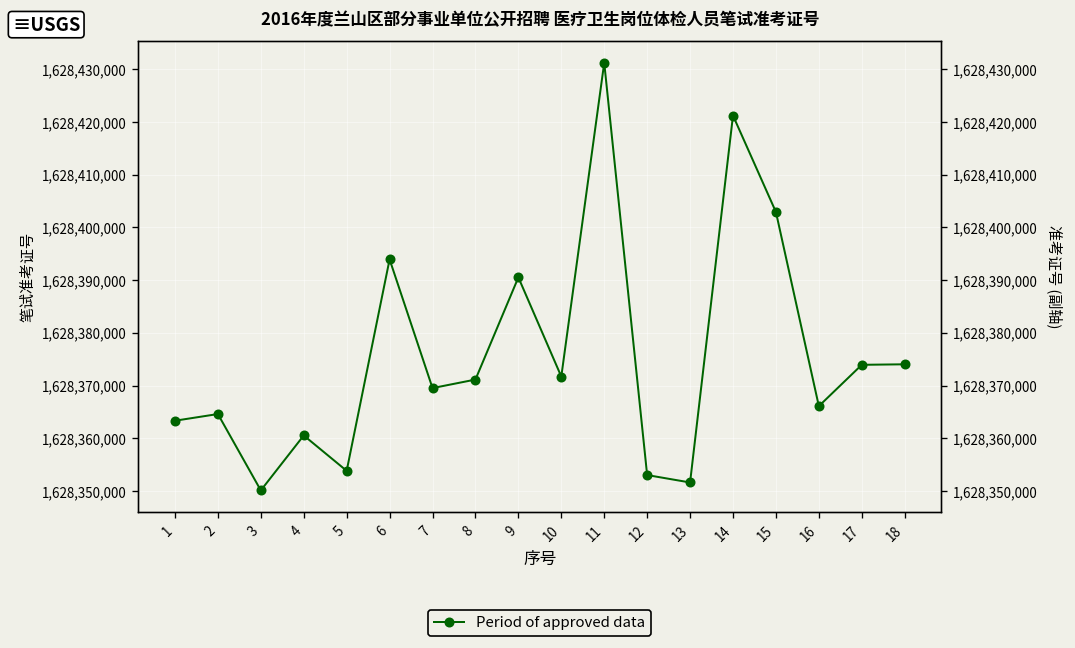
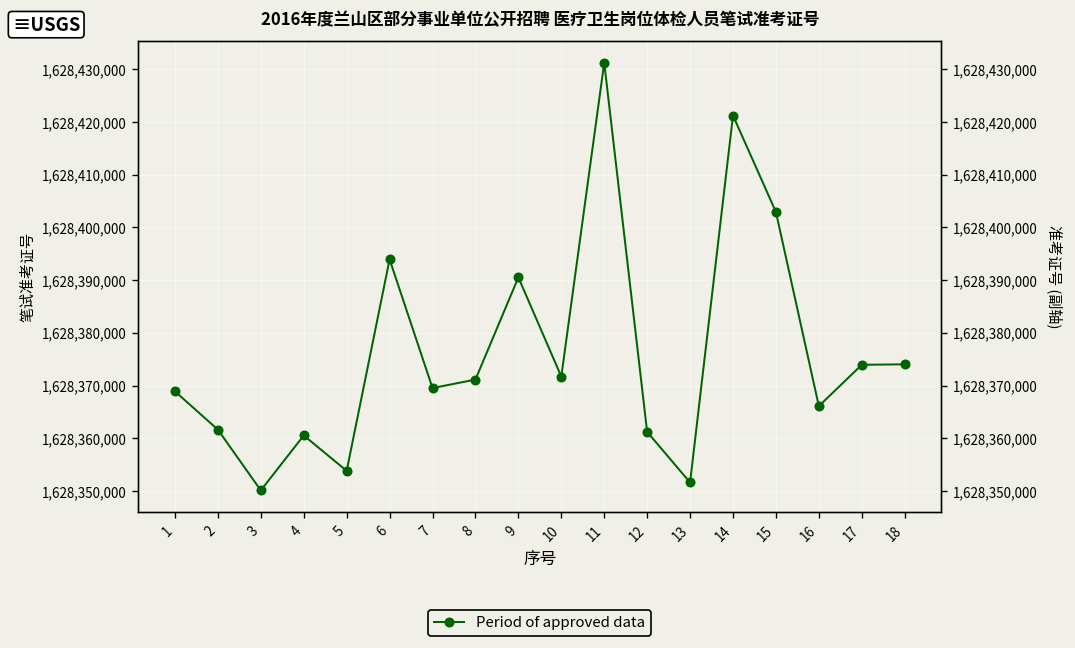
1: 1,628,363,000 -> 1,628,369,000
2: 1,628,365,000 -> 1,628,362,000
12: 1,628,353,000 -> 1,628,361,000
